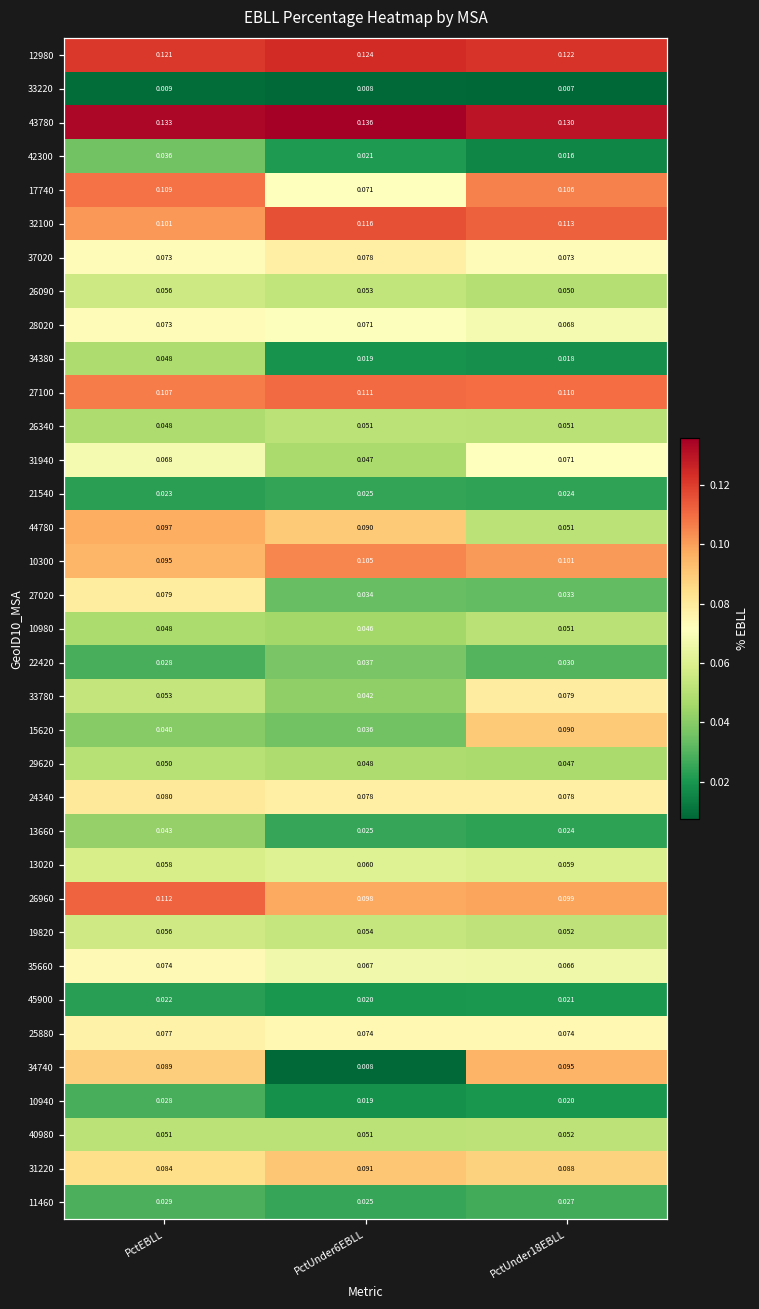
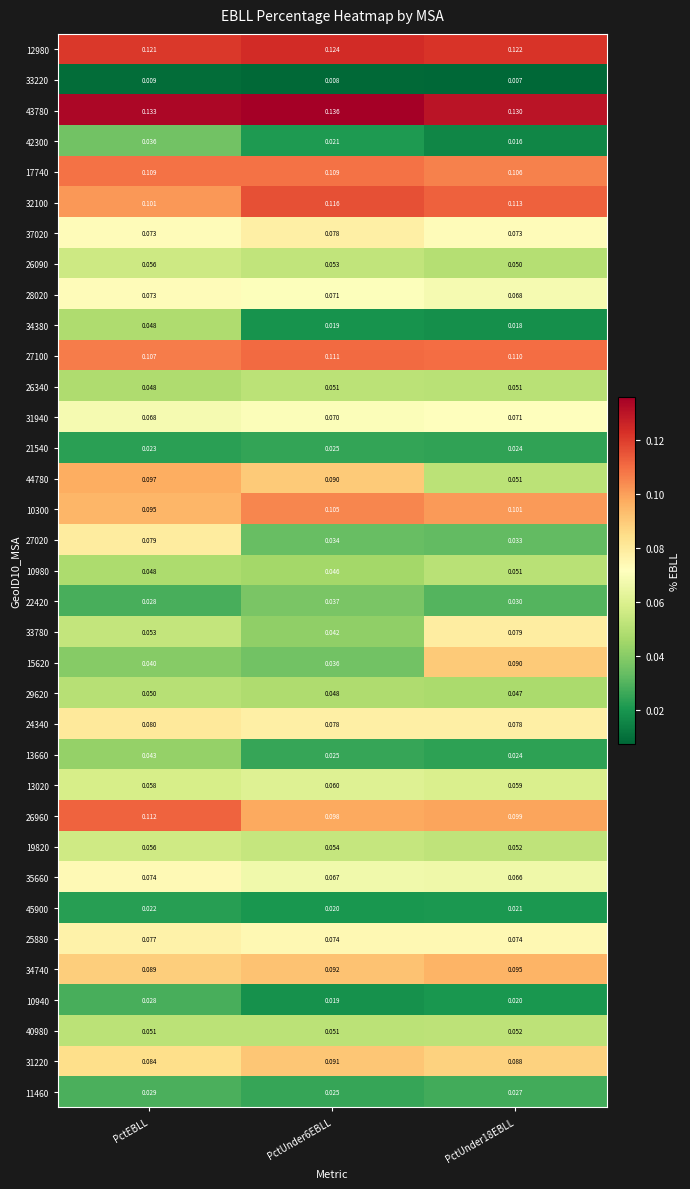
17740, PctUnder6EBLL: 0.071 -> 0.109
31940, PctUnder6EBLL: 0.047 -> 0.070
34740, PctUnder6EBLL: 0.008 -> 0.092
